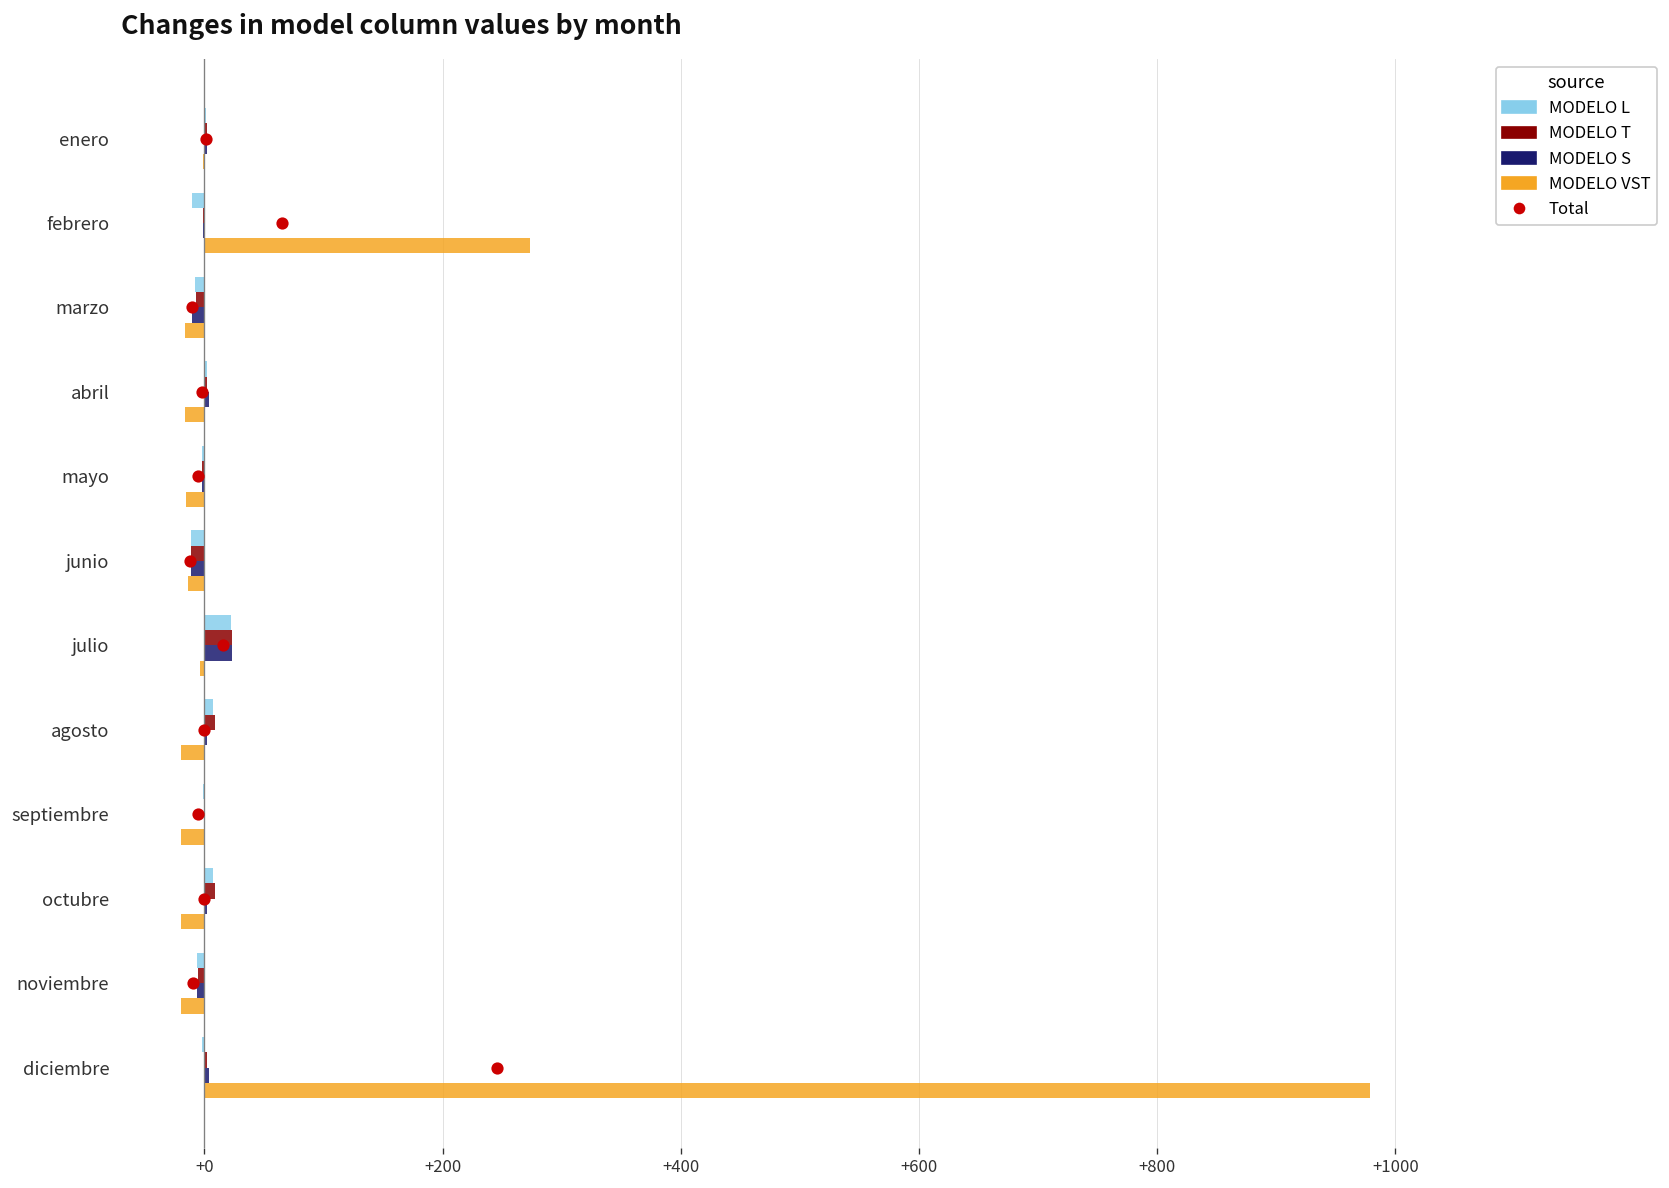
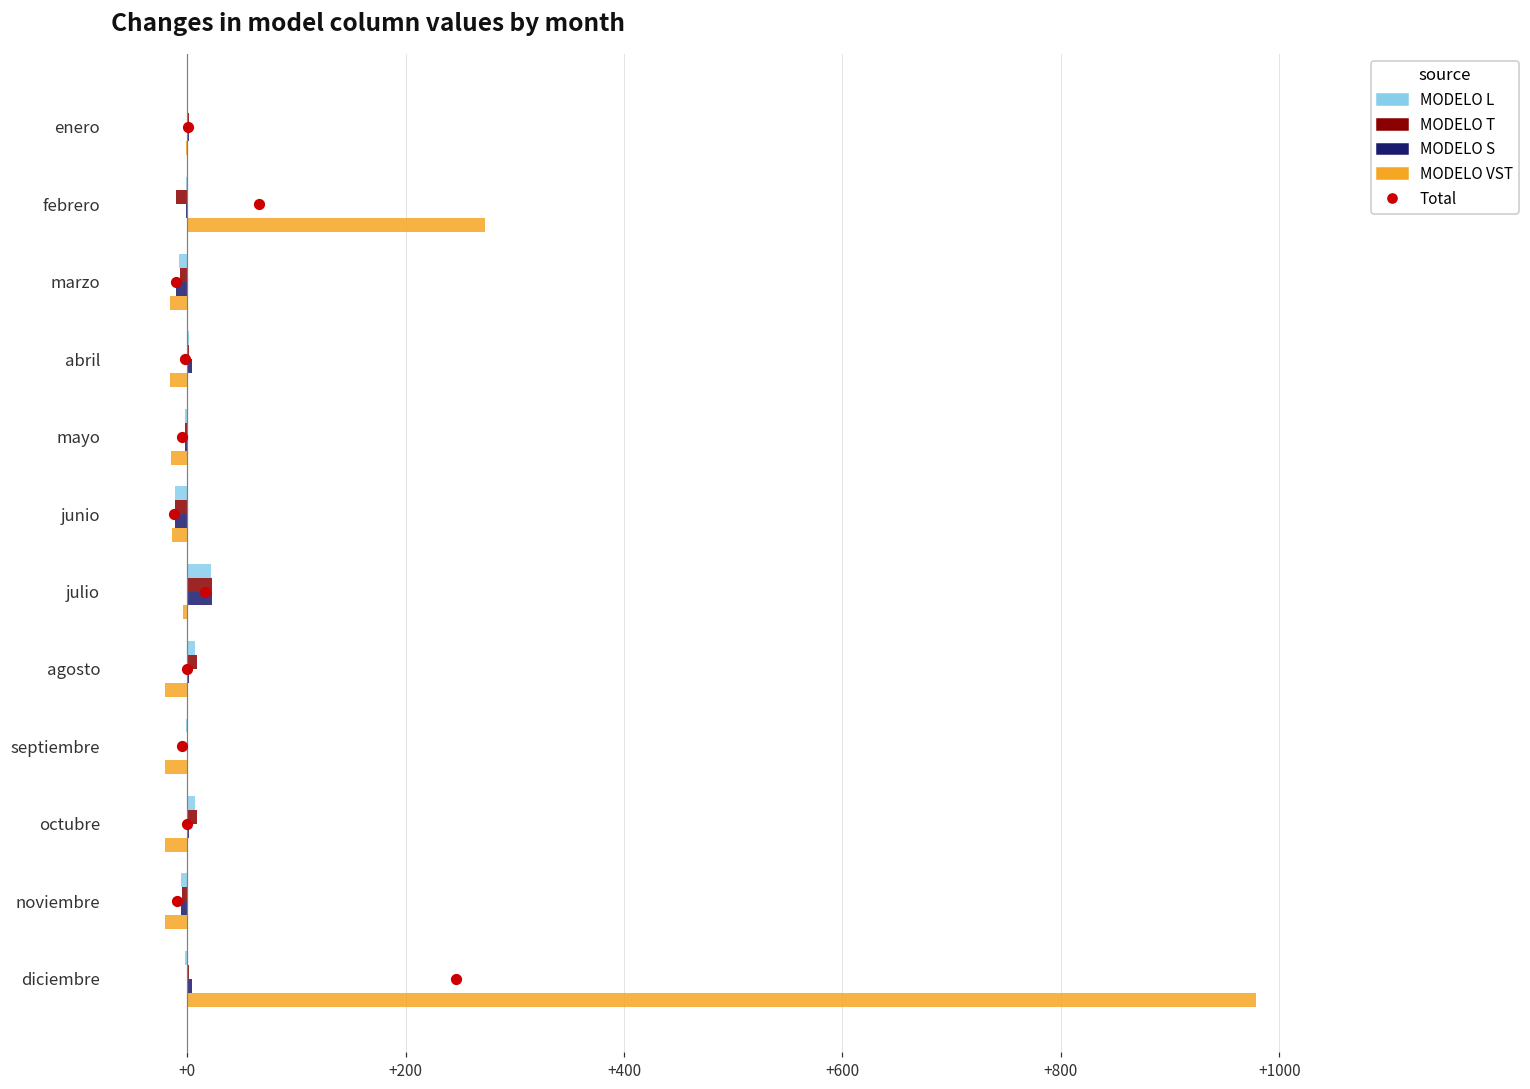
MODELO L, febrero: +-10 -> +0
MODELO T, febrero: +0 -> +-10
